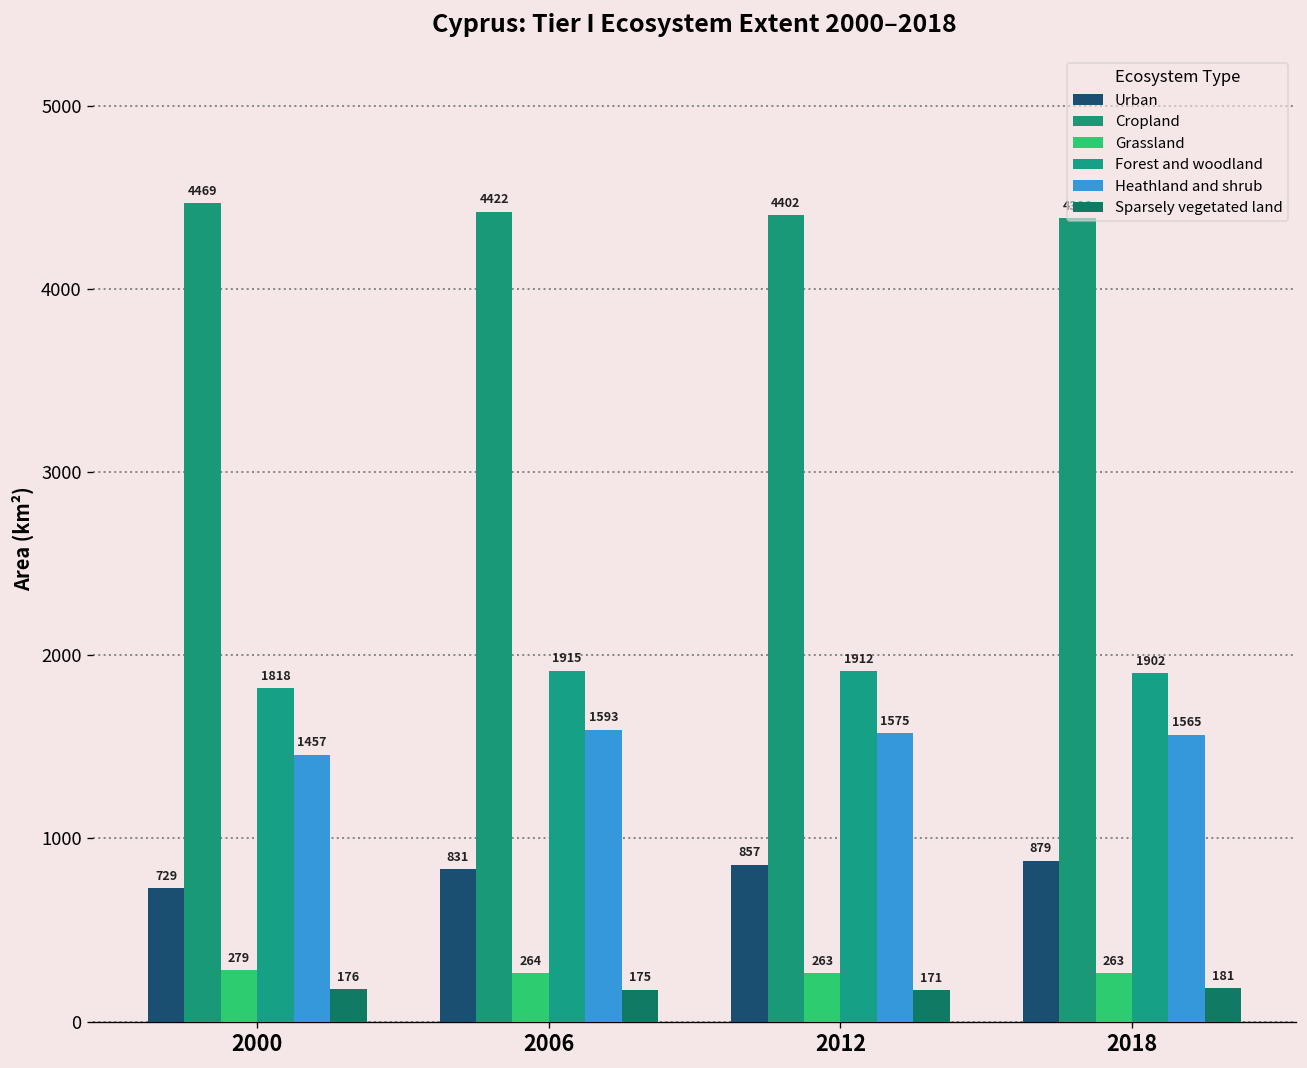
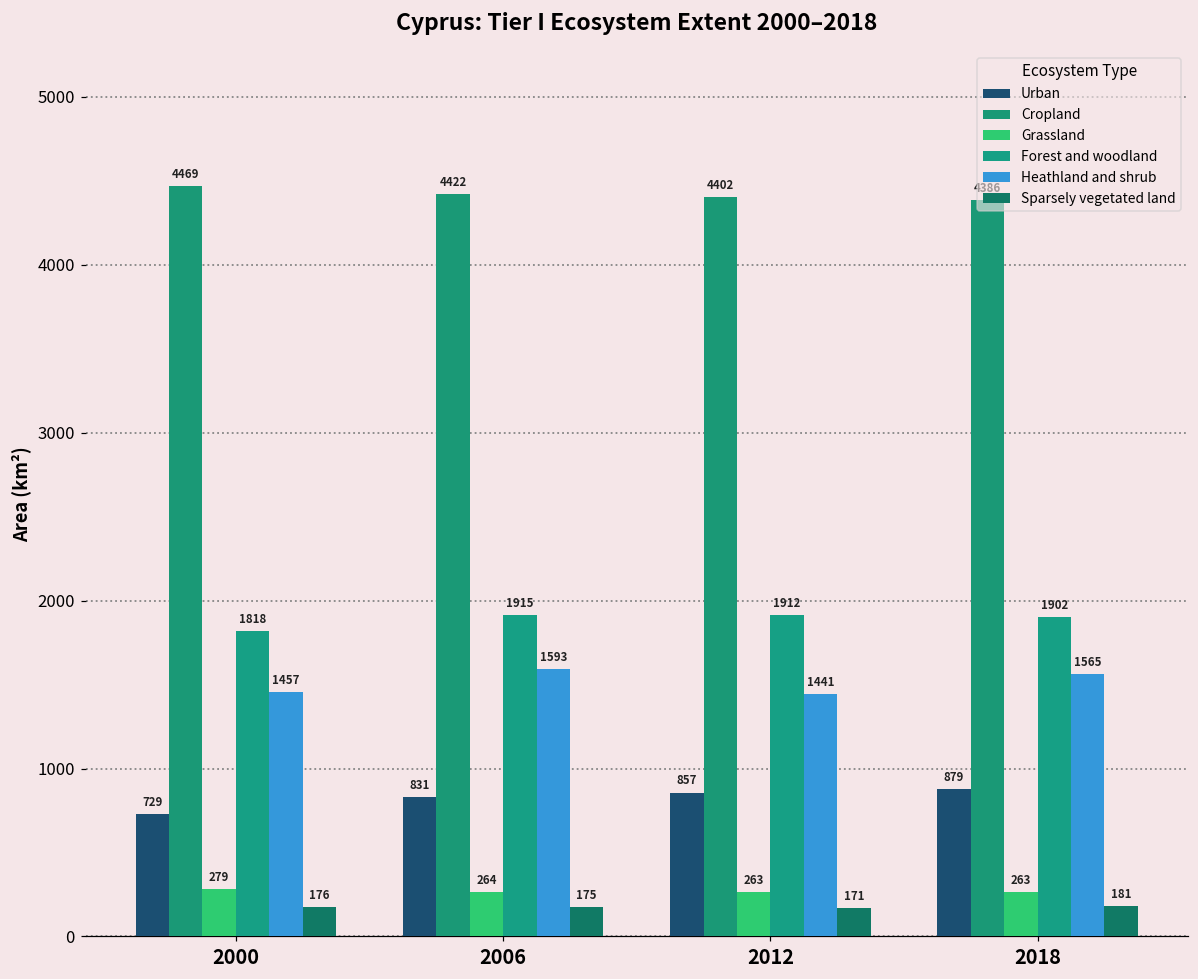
Heathland and shrub, 2012: 1575 -> 1441
